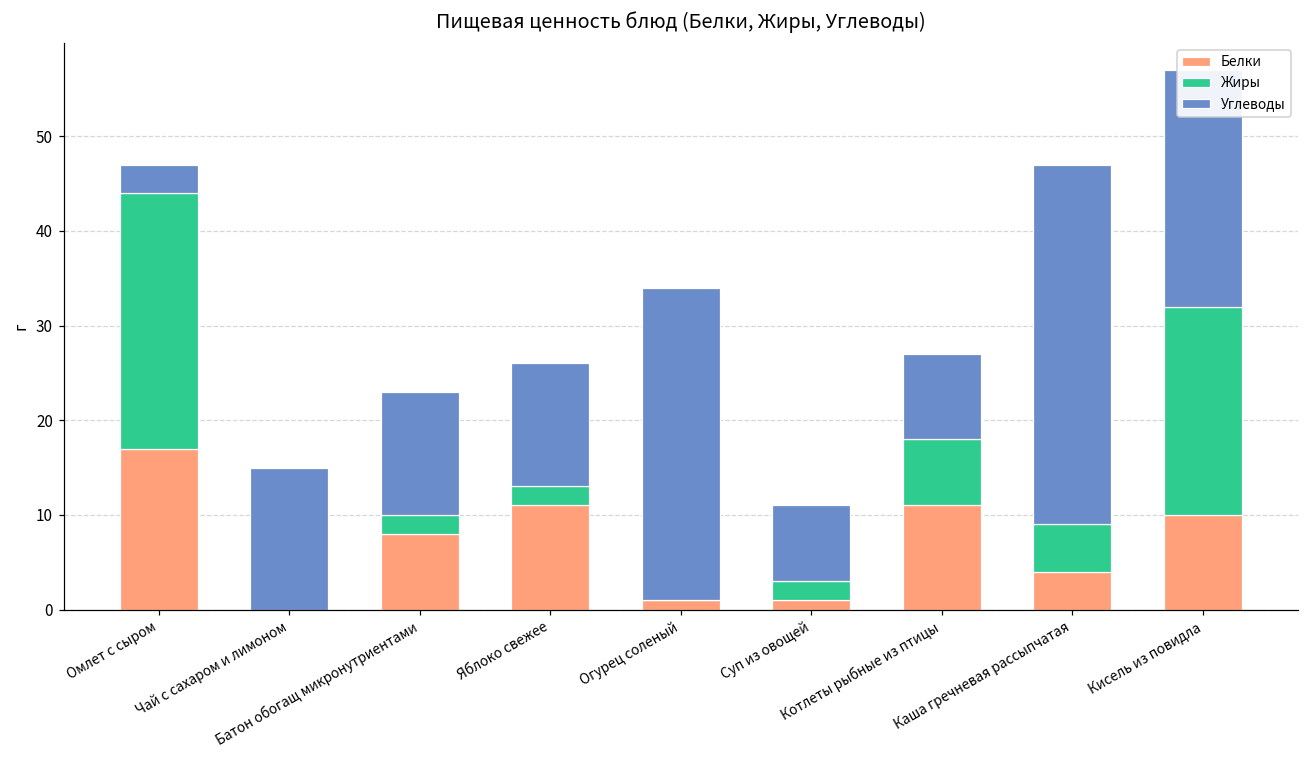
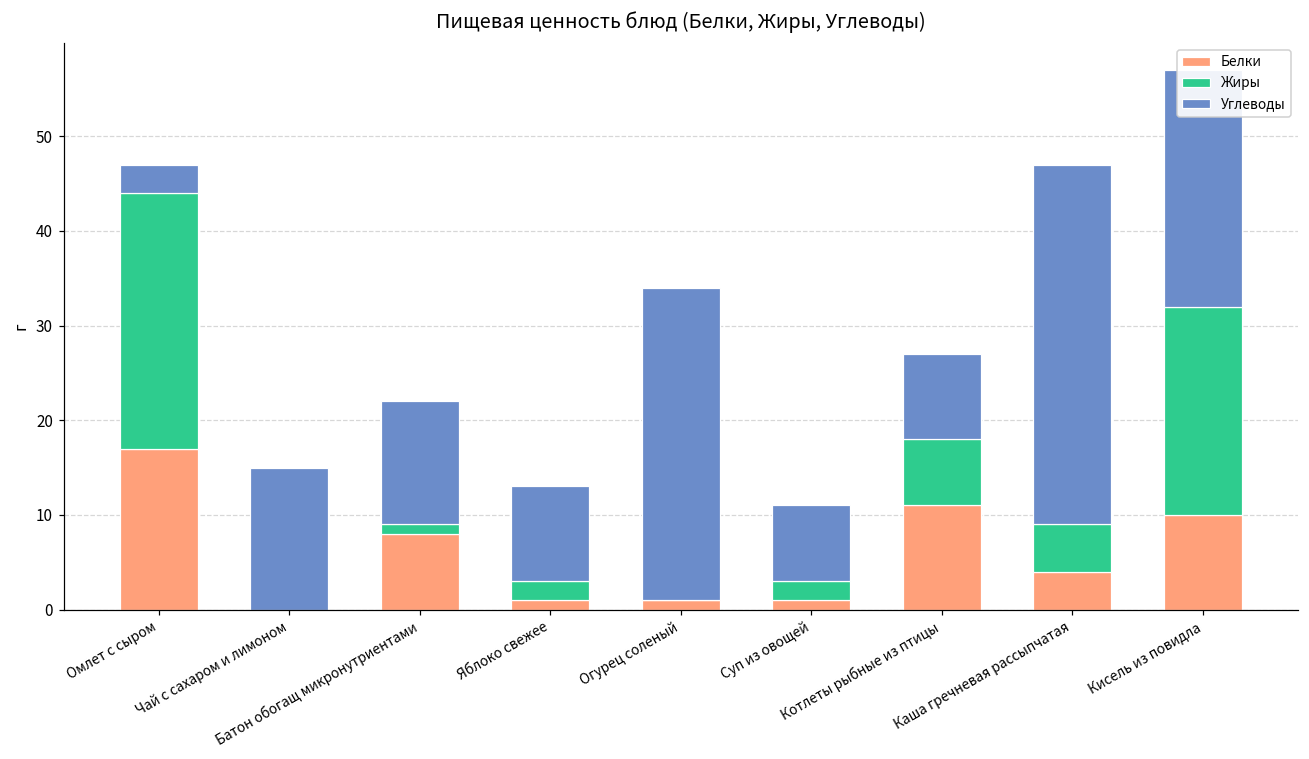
Жиры, Батон обогащ микронутриентами: 2 -> 1
Белки, Яблоко свежее: 11 -> 1
Углеводы, Яблоко свежее: 13 -> 10
